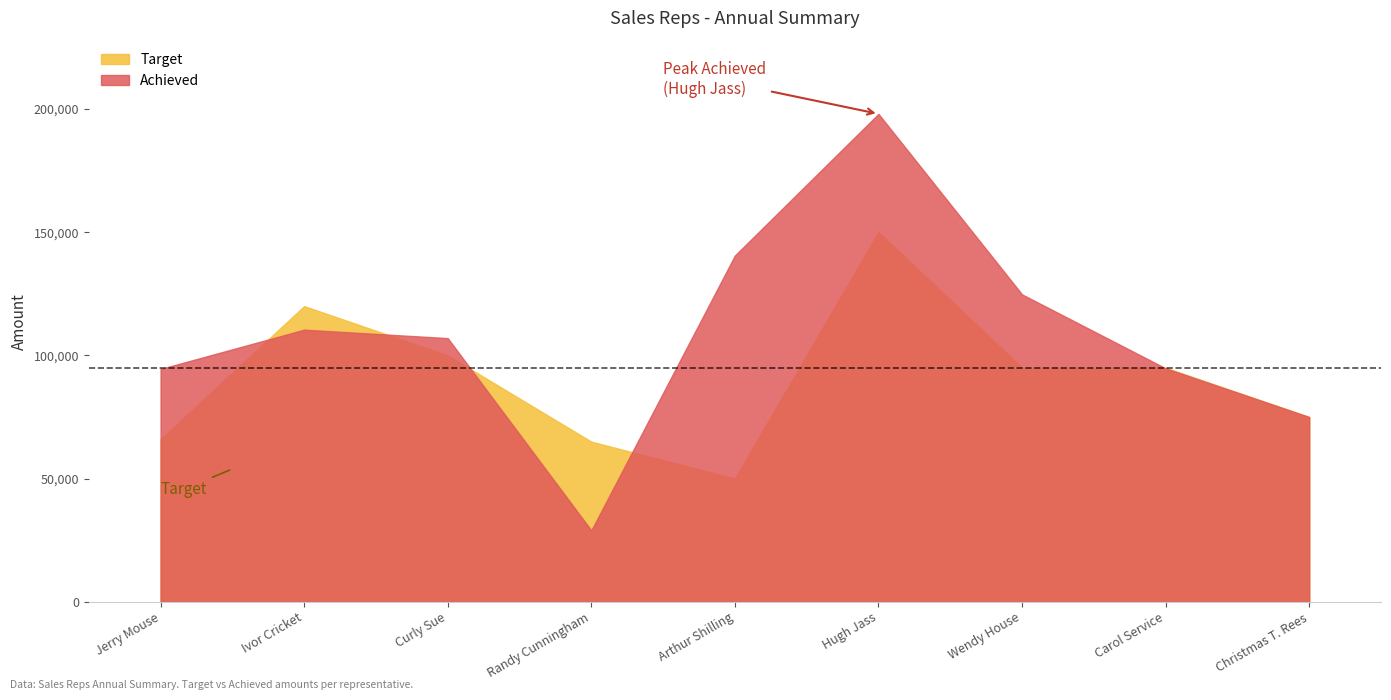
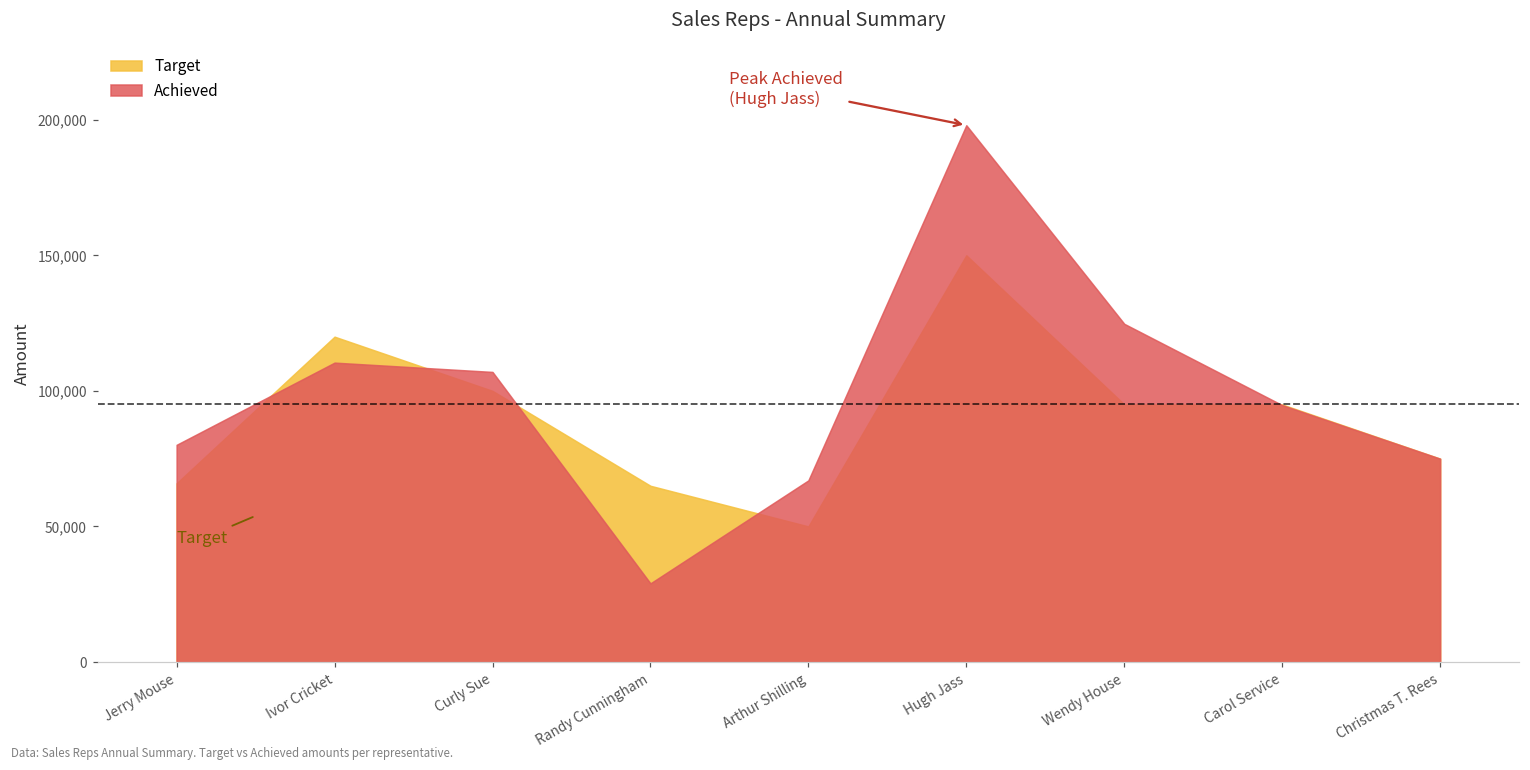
Achieved, Jerry Mouse: 95,000 -> 80,000
Achieved, Arthur Shilling: 141,000 -> 67,000
